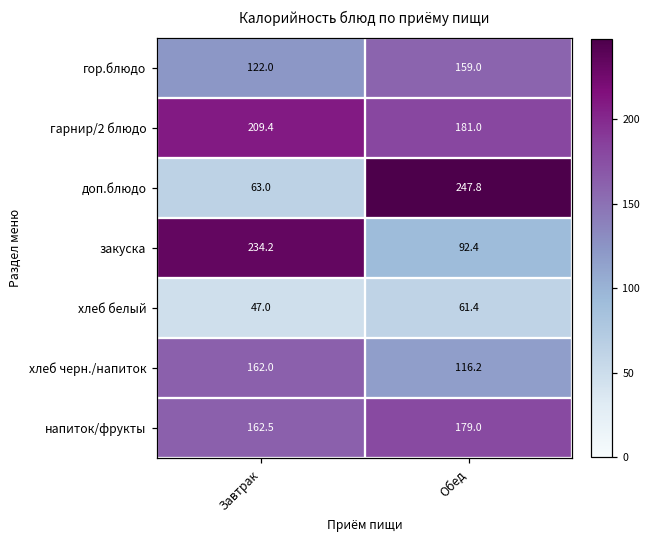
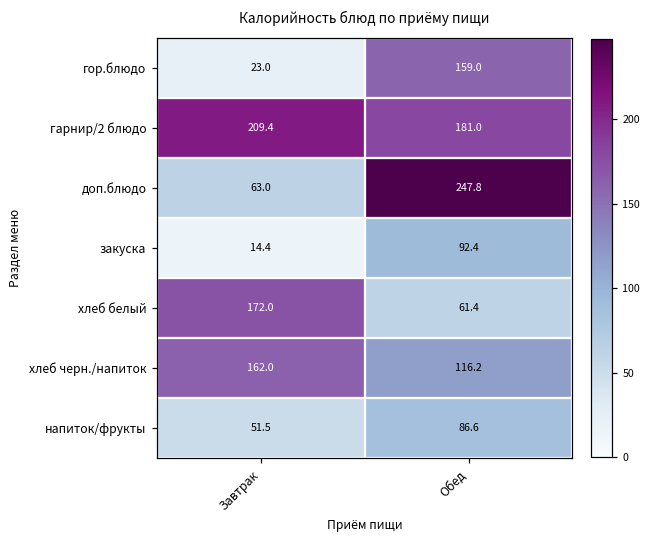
гор.блюдо, Завтрак: 122.0 -> 23.0
закуска, Завтрак: 234.2 -> 14.4
хлеб белый, Завтрак: 47.0 -> 172.0
напиток/фрукты, Завтрак: 162.5 -> 51.5
напиток/фрукты, Обед: 179.0 -> 86.6
